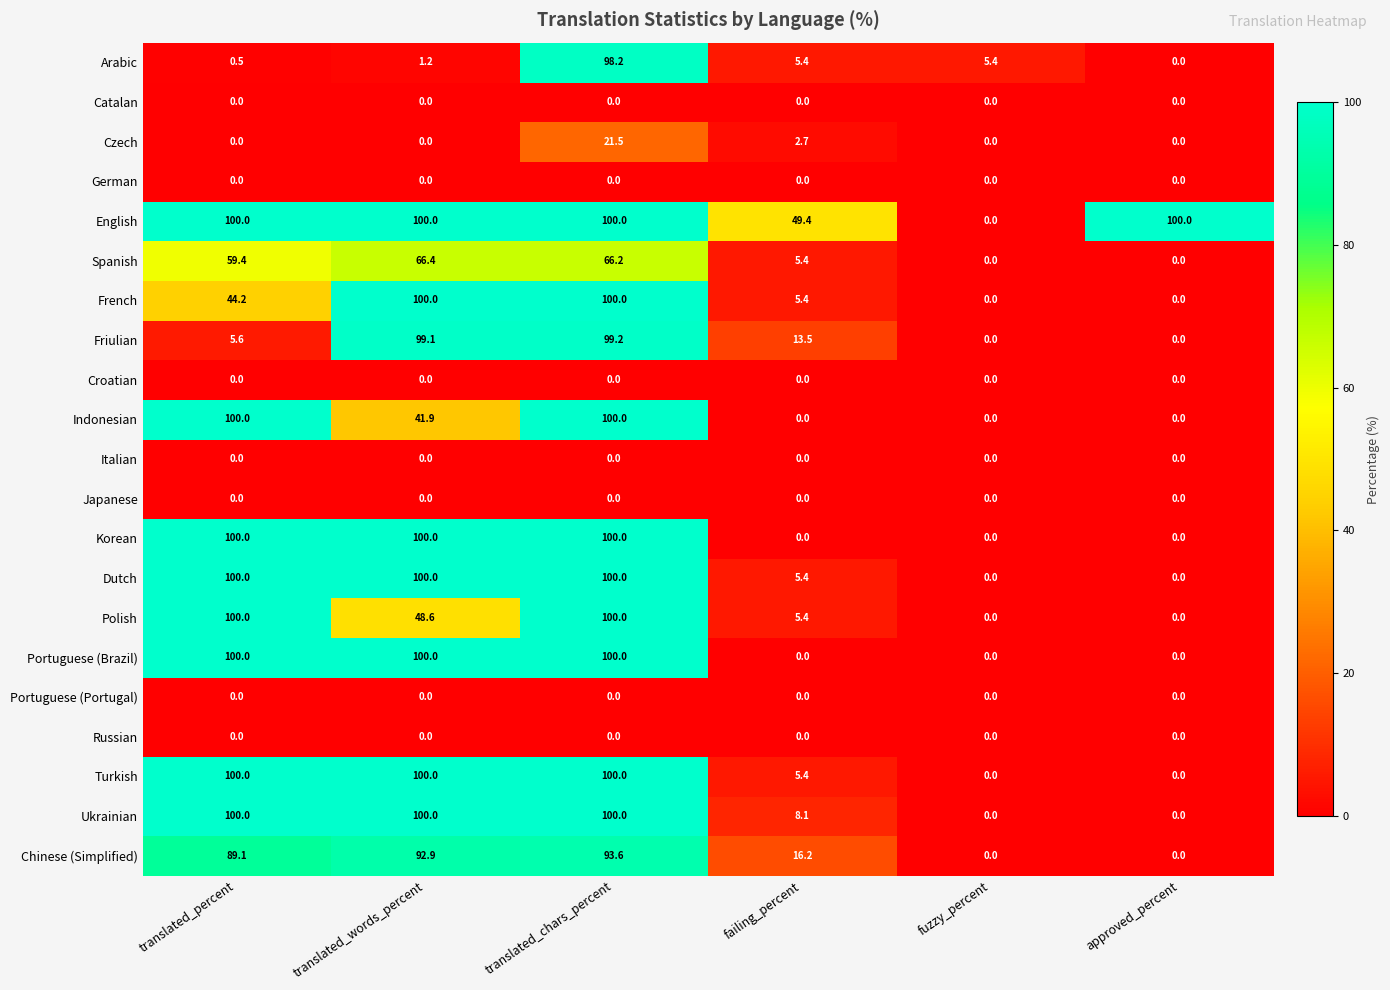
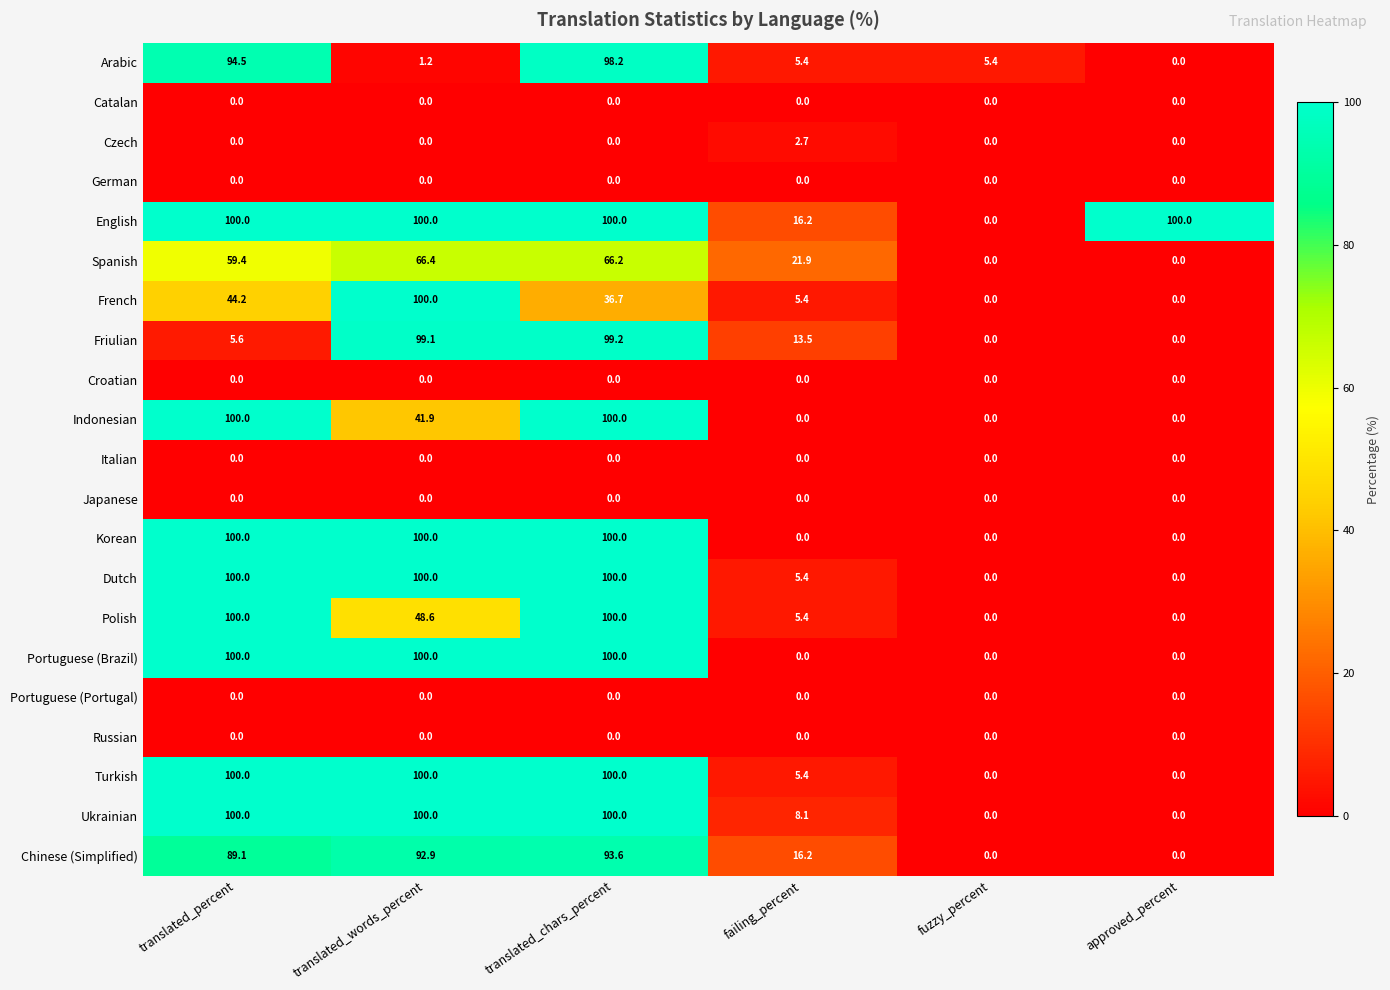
Arabic, translated_percent: 0.5 -> 94.5
Czech, translated_chars_percent: 21.5 -> 0.0
English, failing_percent: 49.4 -> 16.2
Spanish, failing_percent: 5.4 -> 21.9
French, translated_chars_percent: 100.0 -> 36.7
